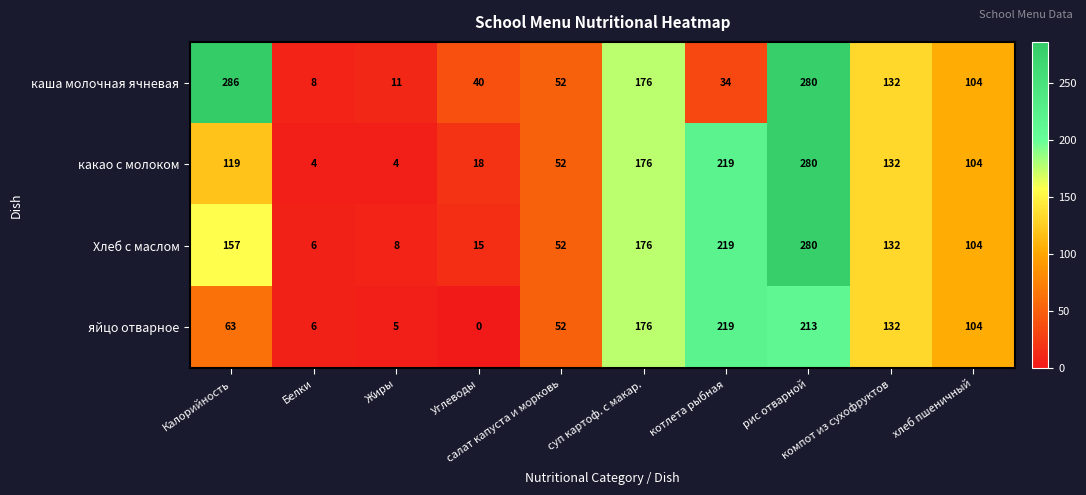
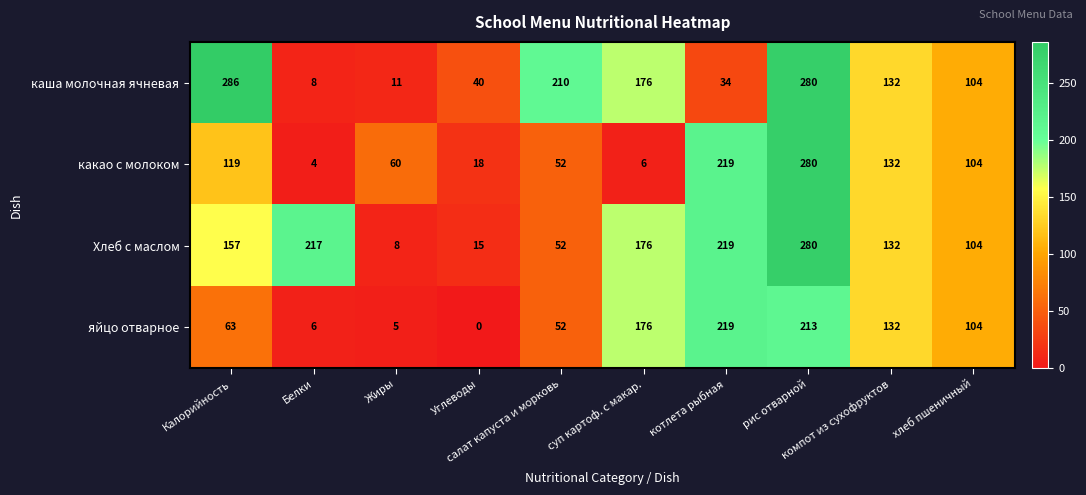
каша молочная ячневая, салат капуста и морковь: 52 -> 210
какао с молоком, Жиры: 4 -> 60
какао с молоком, суп картоф. с макар.: 176 -> 6
Хлеб с маслом, Белки: 6 -> 217
